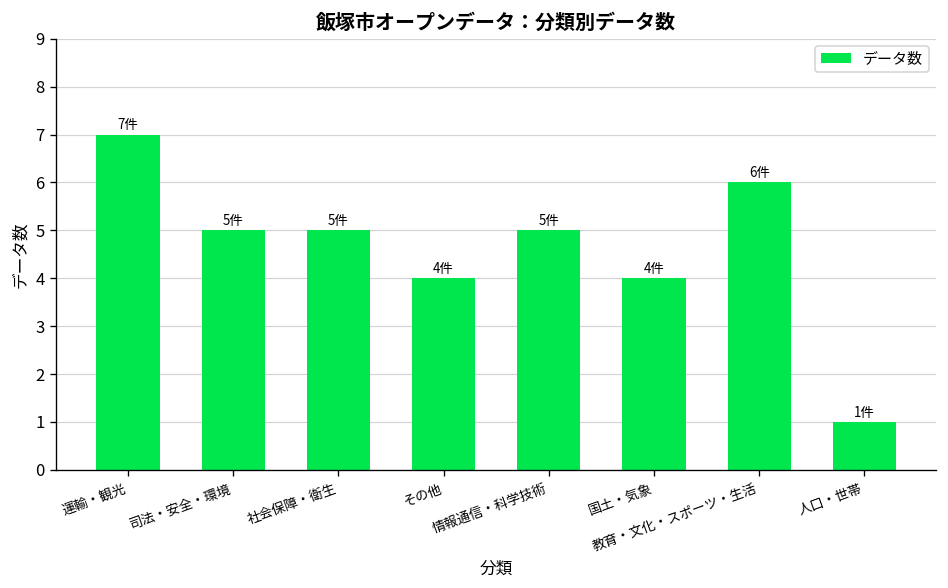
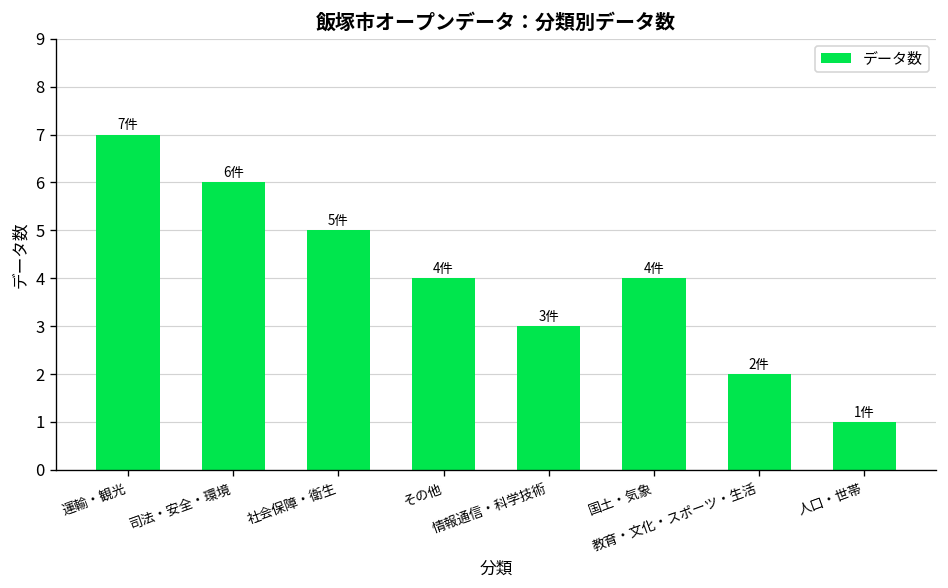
司法・安全・環境: 5件 -> 6件
情報通信・科学技術: 5件 -> 3件
教育・文化・スポーツ・生活: 6件 -> 2件
